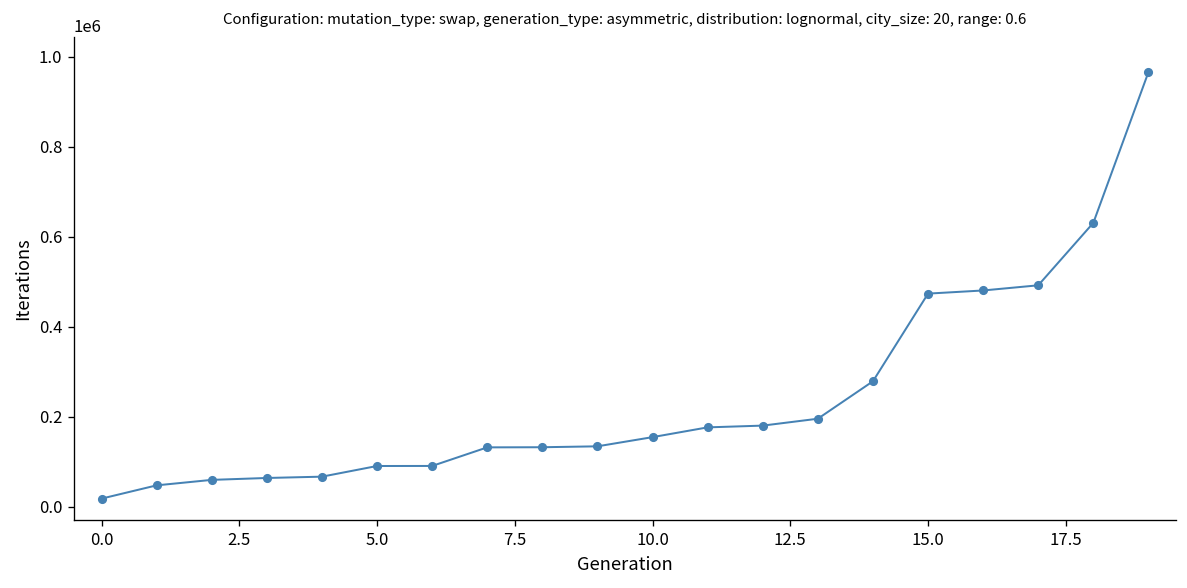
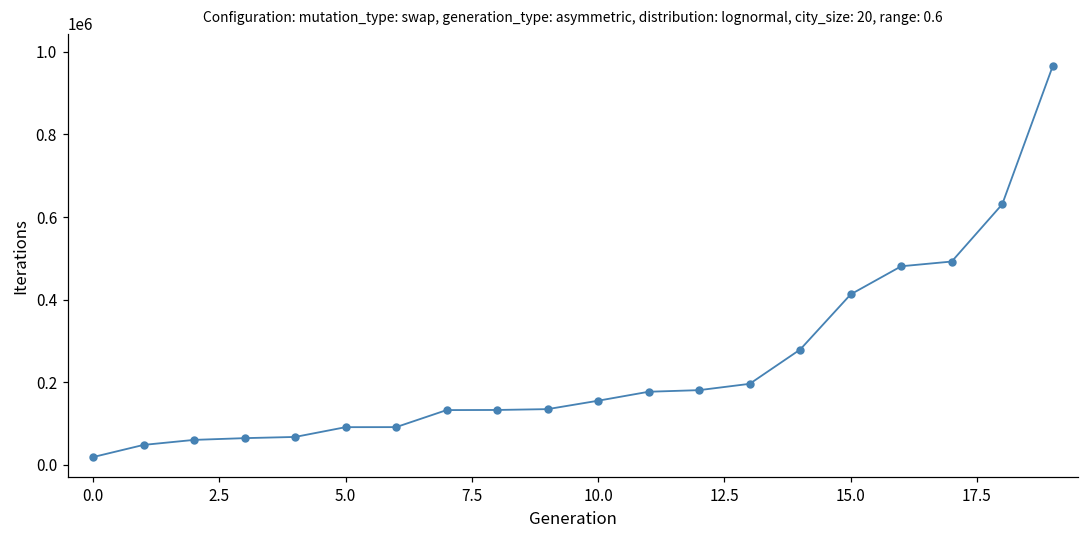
15.0: 470000 -> 410000
